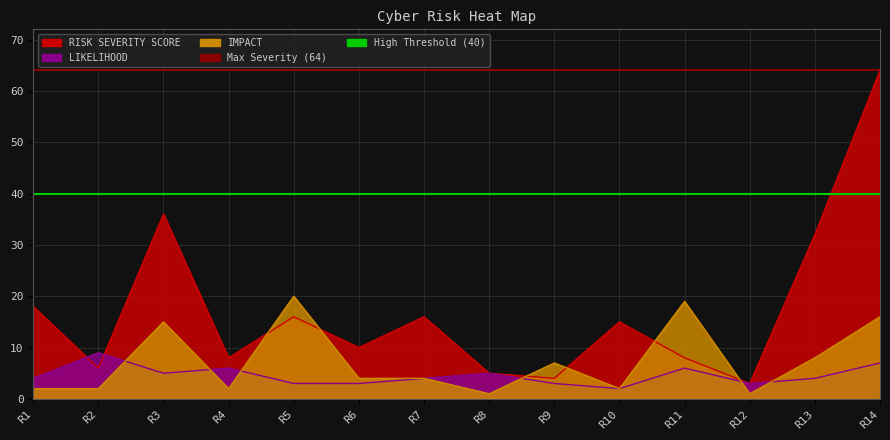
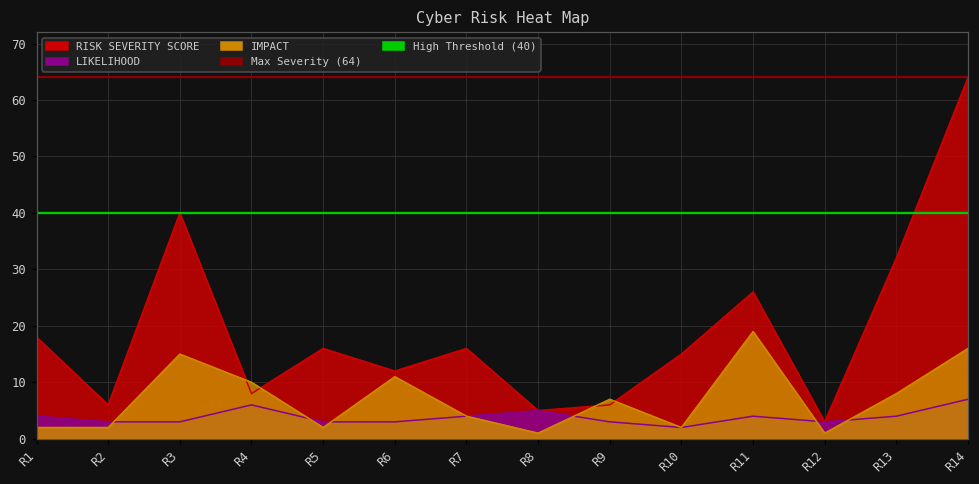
LIKELIHOOD, R2: 9 -> 3
RISK SEVERITY SCORE, R3: 36 -> 40
LIKELIHOOD, R3: 5 -> 3
IMPACT, R4: 2 -> 10
IMPACT, R5: 20 -> 2
RISK SEVERITY SCORE, R6: 10 -> 12
IMPACT, R6: 4 -> 11
RISK SEVERITY SCORE, R9: 4 -> 6
RISK SEVERITY SCORE, R11: 8 -> 26
LIKELIHOOD, R11: 6 -> 4
